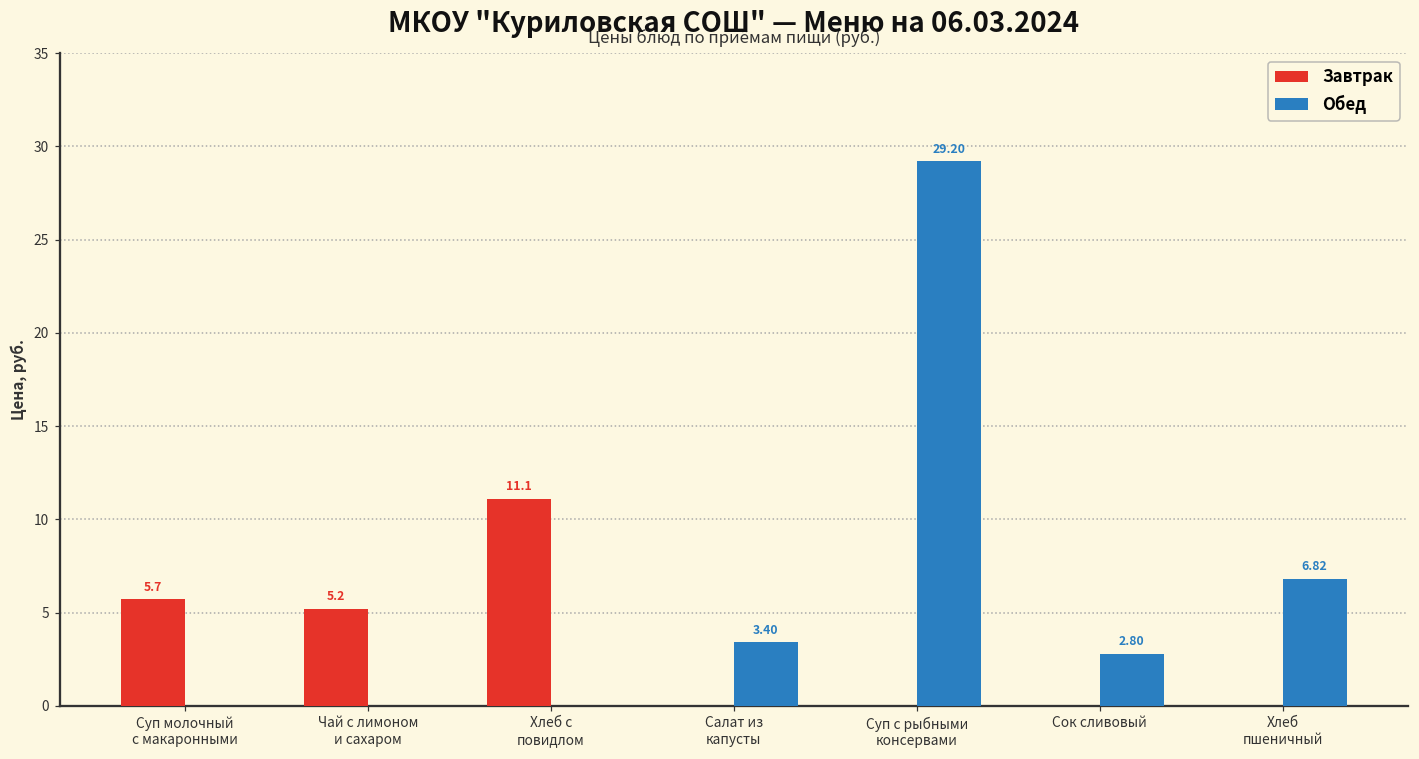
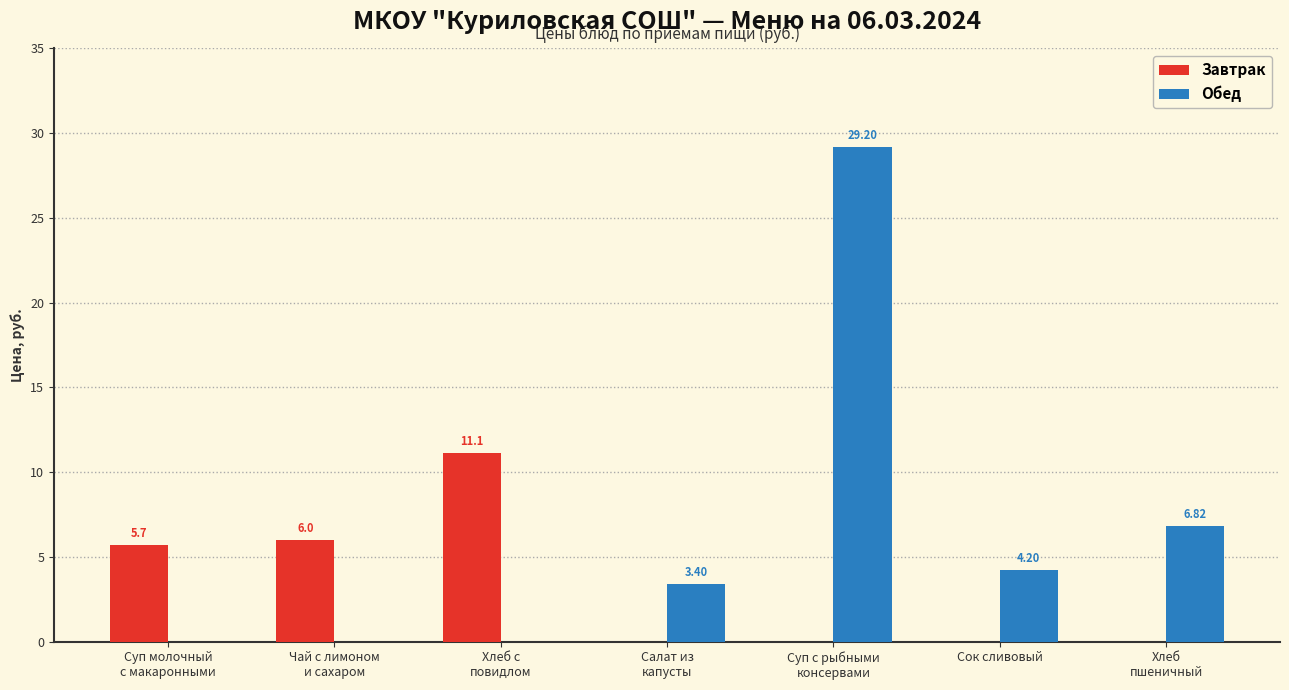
Завтрак, Чай с лимоном и сахаром: 5.2 -> 6.0
Обед, Сок сливовый: 2.80 -> 4.20
